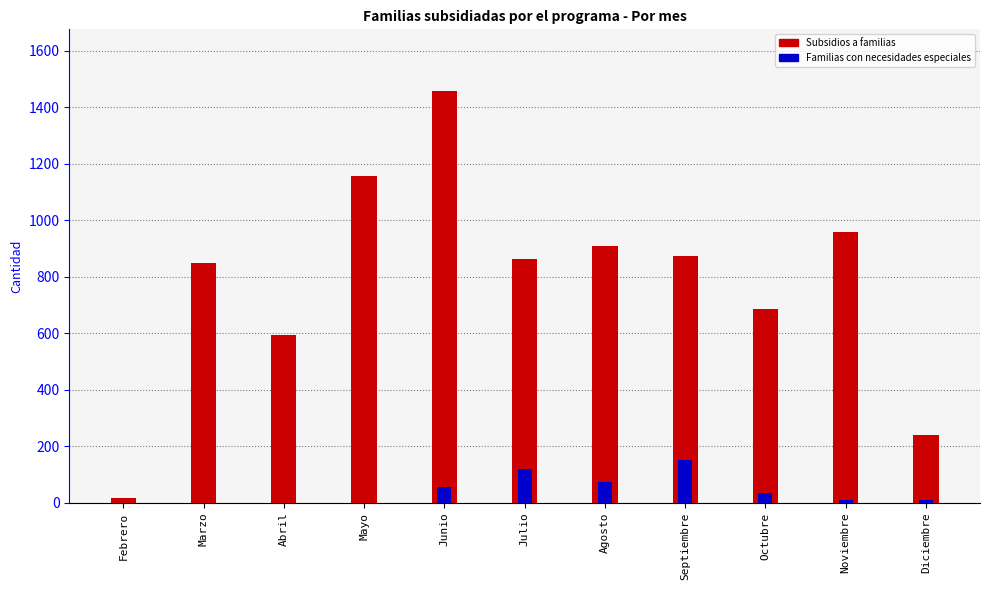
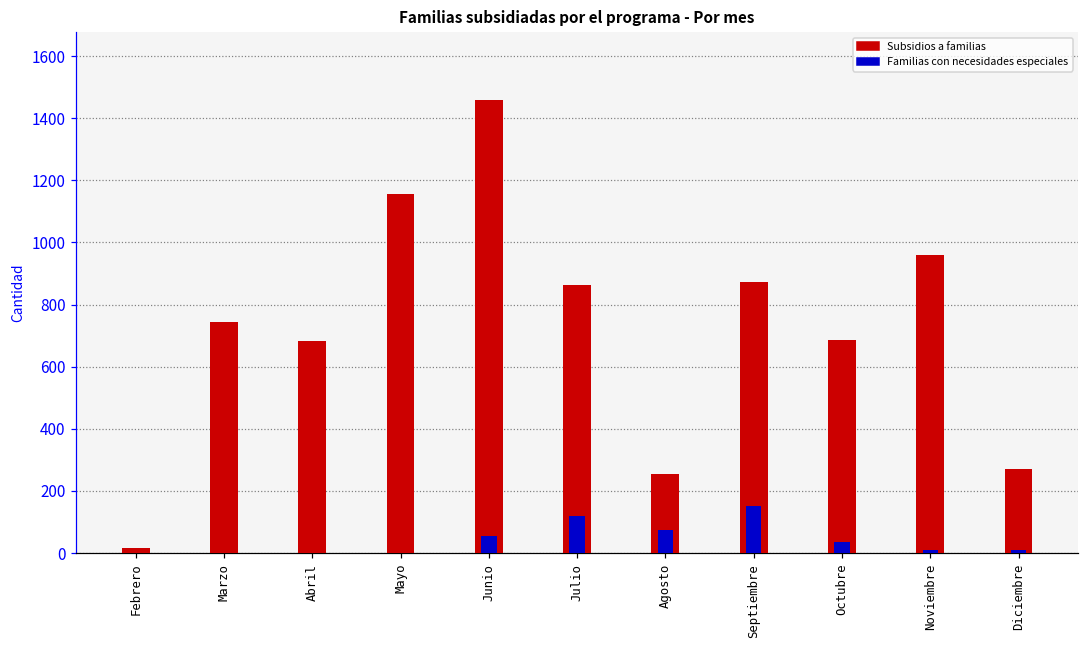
Subsidios a familias, Marzo: 850 -> 740
Subsidios a familias, Abril: 590 -> 680
Subsidios a familias, Agosto: 910 -> 260
Subsidios a familias, Diciembre: 240 -> 270
